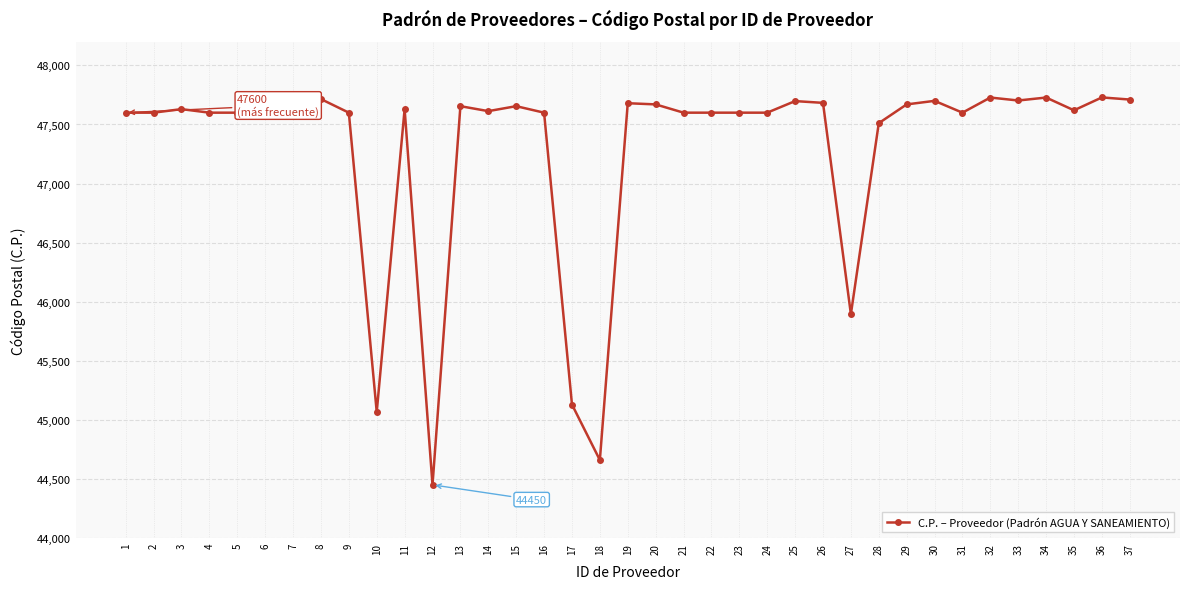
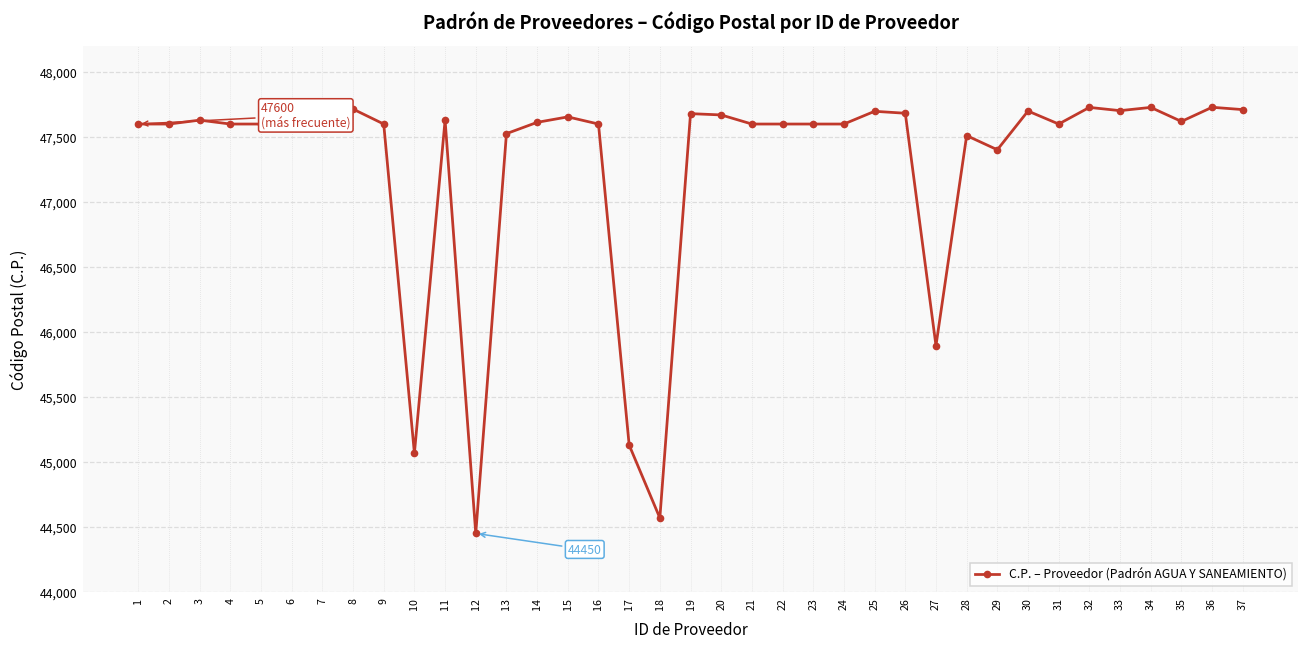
13: 47,660 -> 47,530
18: 44,660 -> 44,570
29: 47,670 -> 47,400
